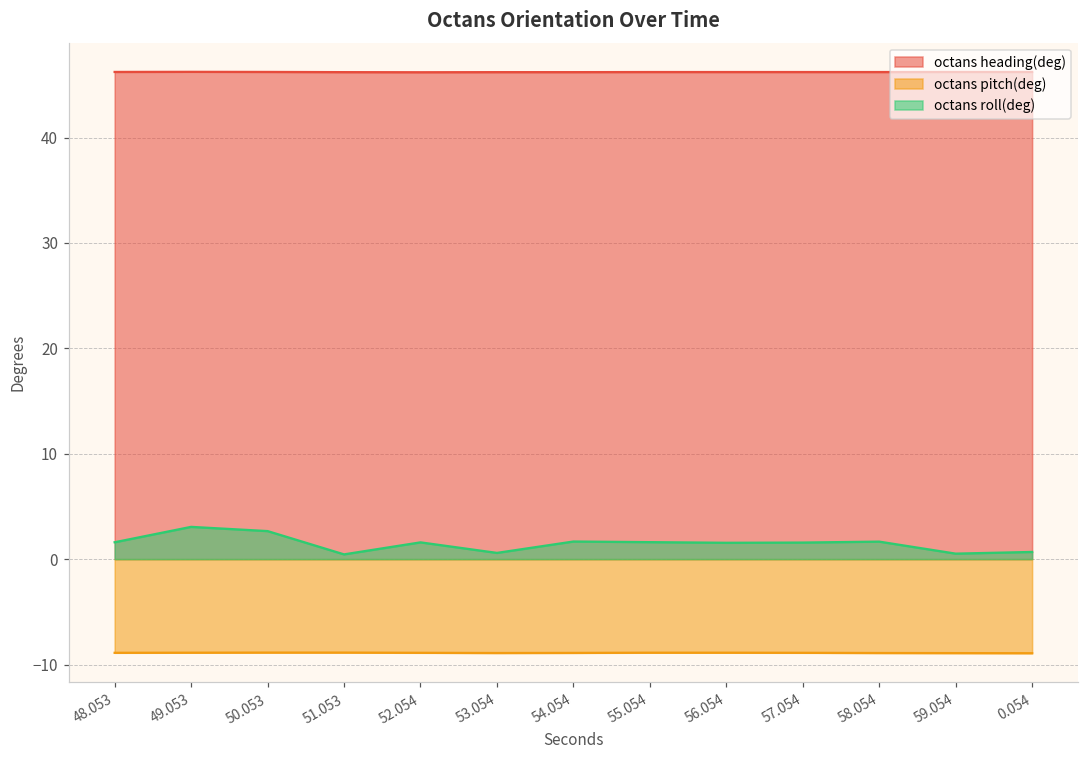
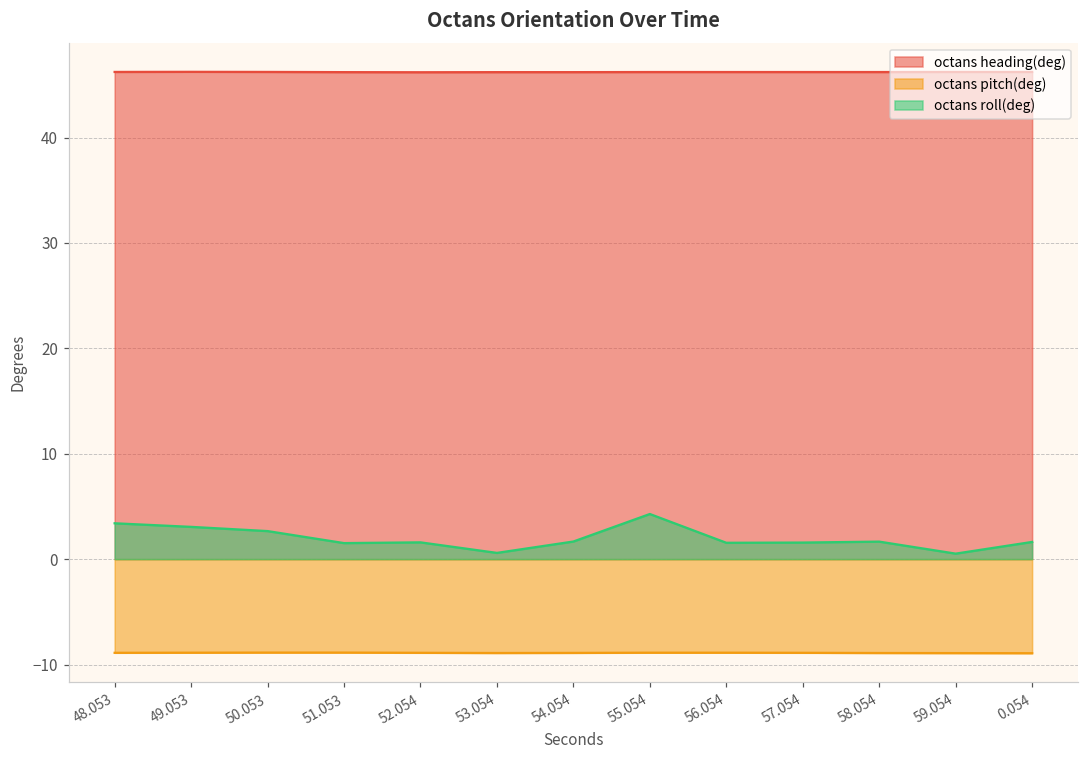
octans roll(deg), 48.053: 2 -> 3
octans roll(deg), 51.053: 0 -> 2
octans roll(deg), 55.054: 2 -> 4
octans roll(deg), 0.054: 1 -> 2
